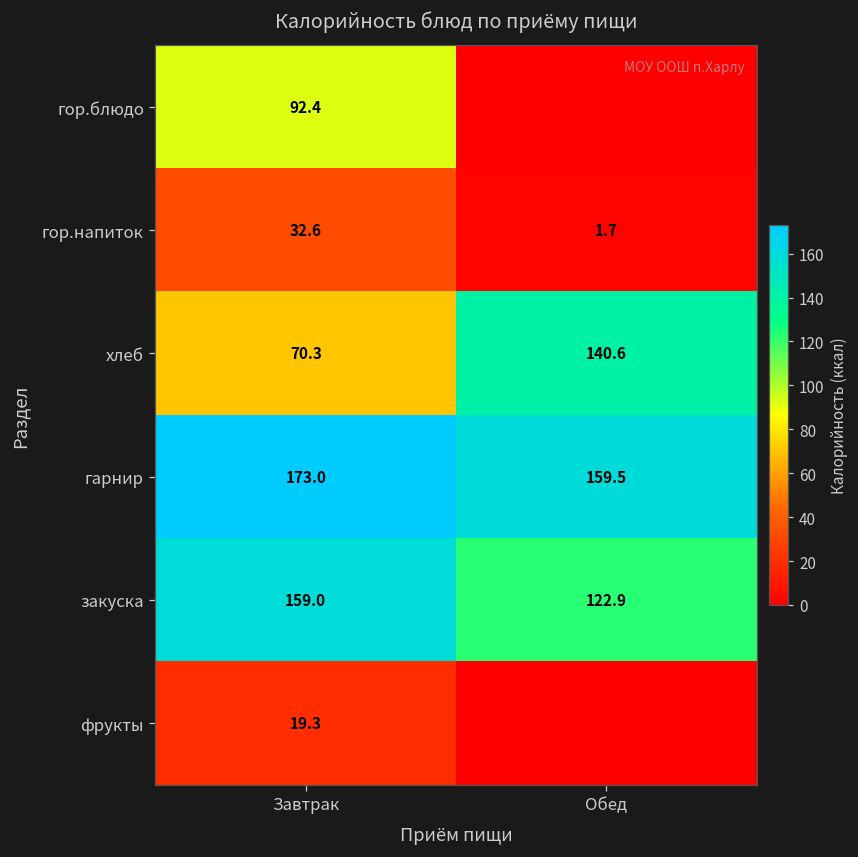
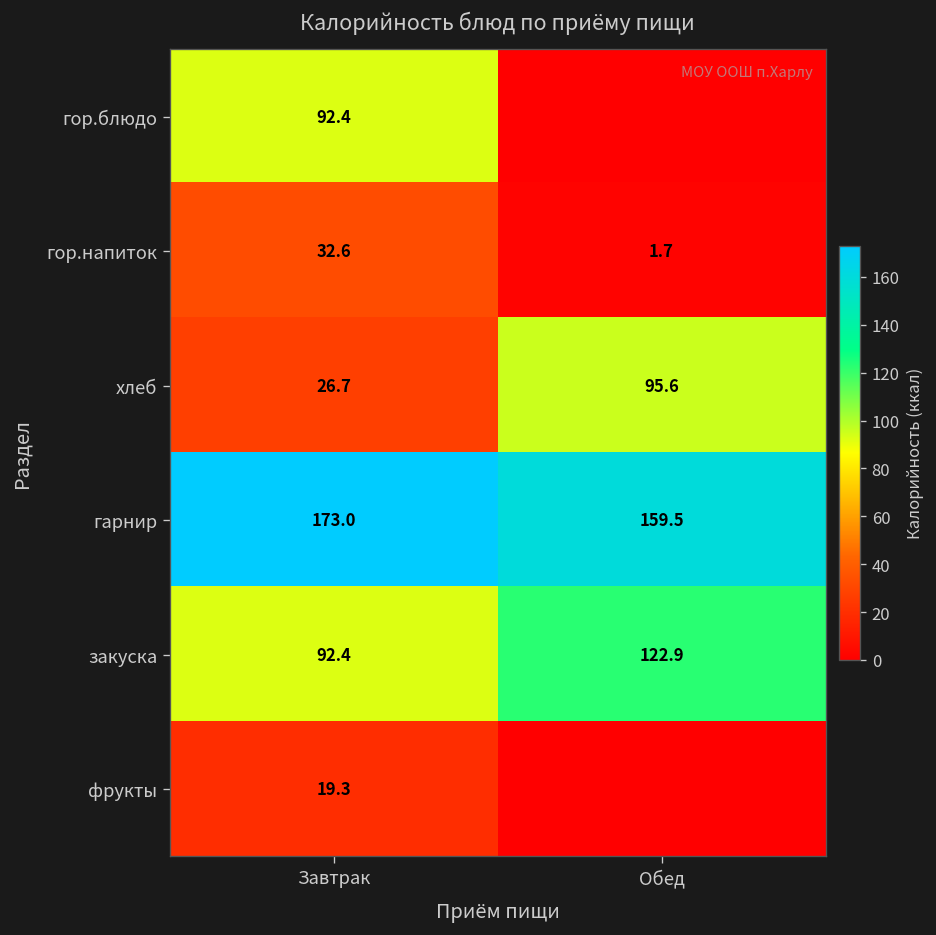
хлеб, Завтрак: 70.3 -> 26.7
хлеб, Обед: 140.6 -> 95.6
закуска, Завтрак: 159.0 -> 92.4
